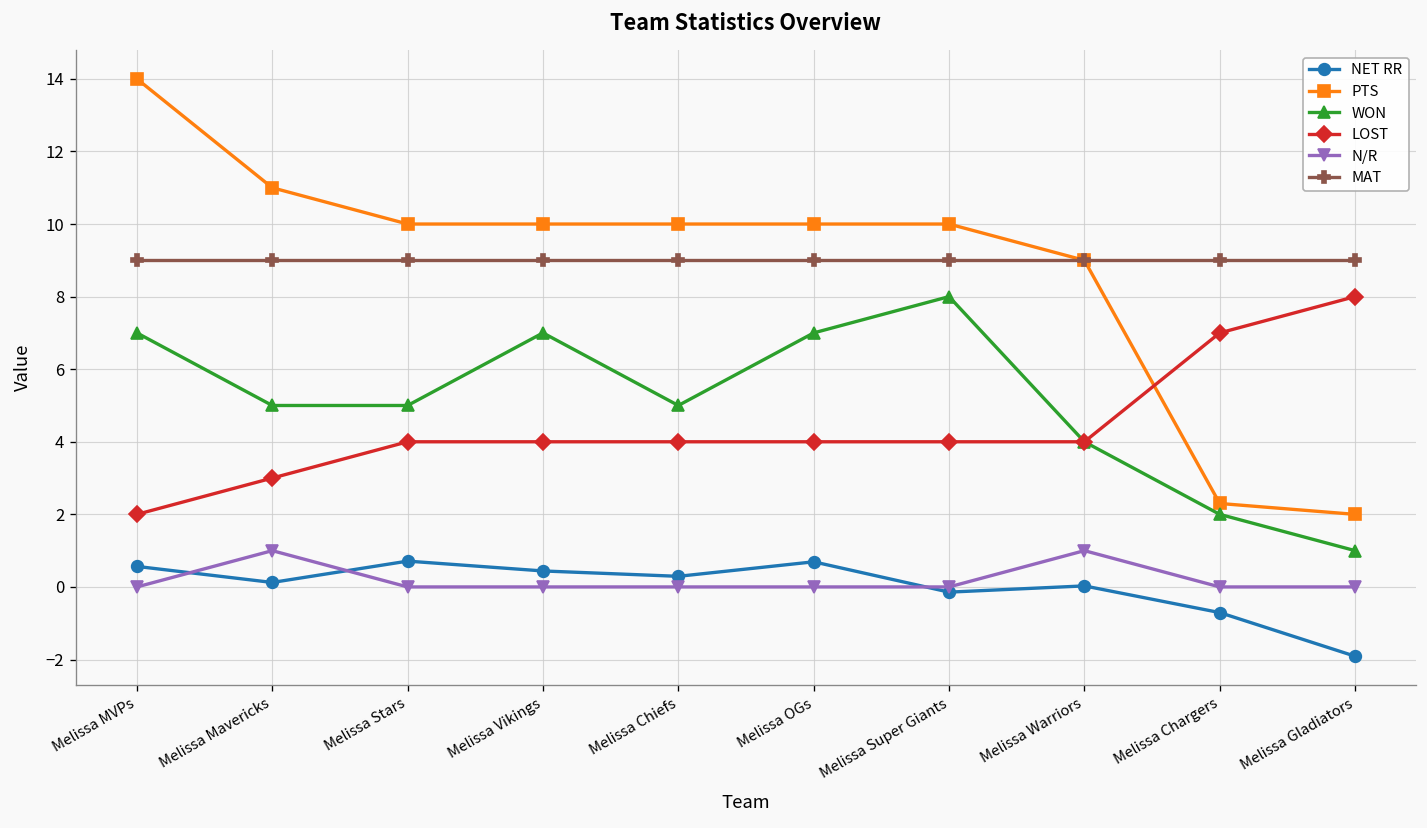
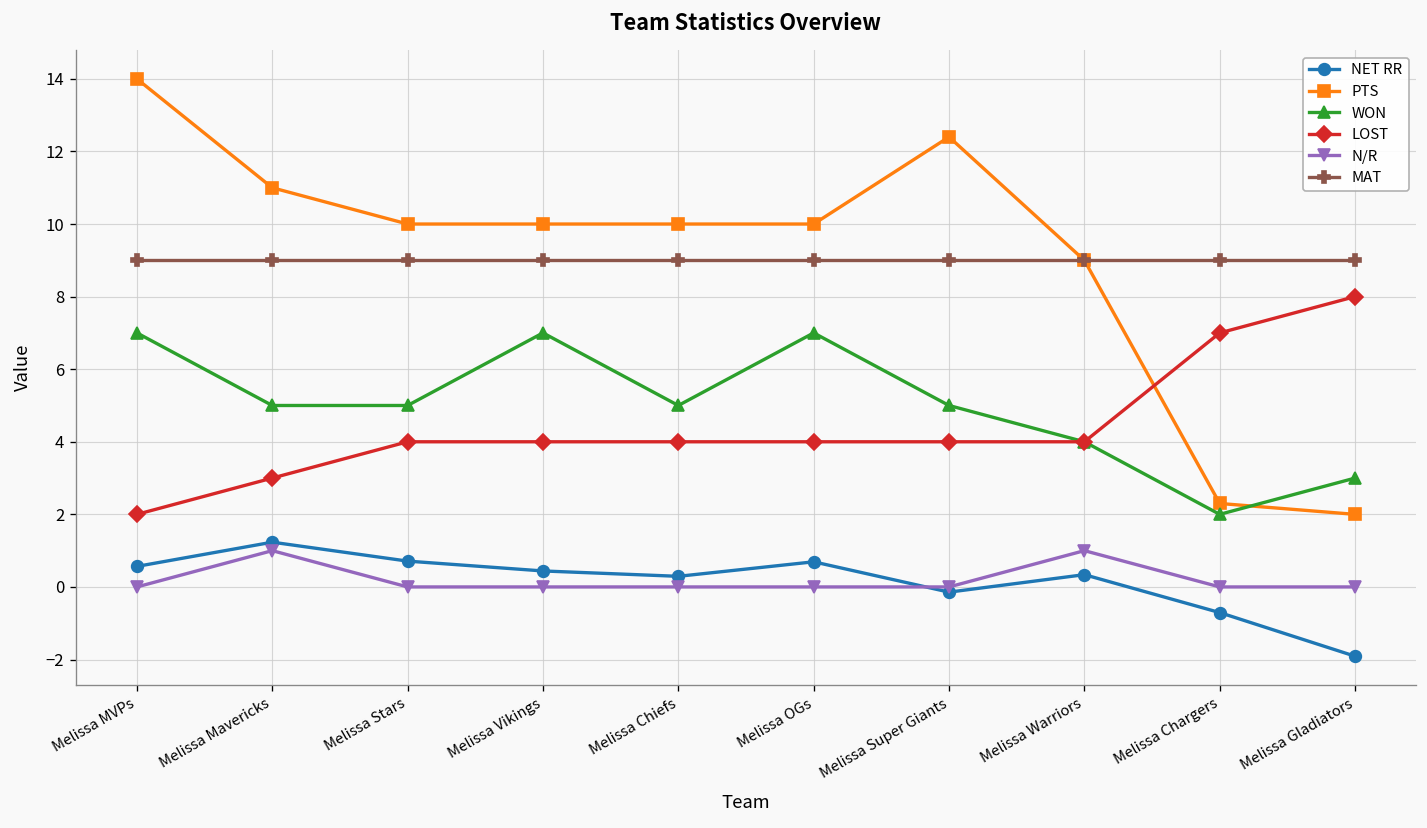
NET RR, Melissa Mavericks: 0.1 -> 1.2
PTS, Melissa Super Giants: 10.0 -> 12.4
WON, Melissa Super Giants: 8 -> 5
NET RR, Melissa Warriors: 0.0 -> 0.3
WON, Melissa Gladiators: 1 -> 3
